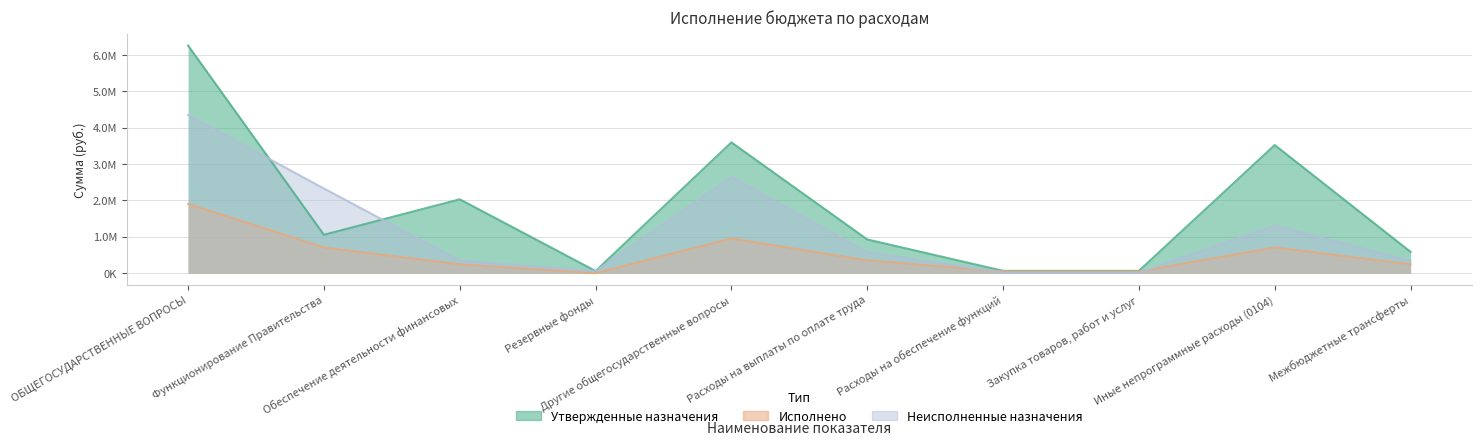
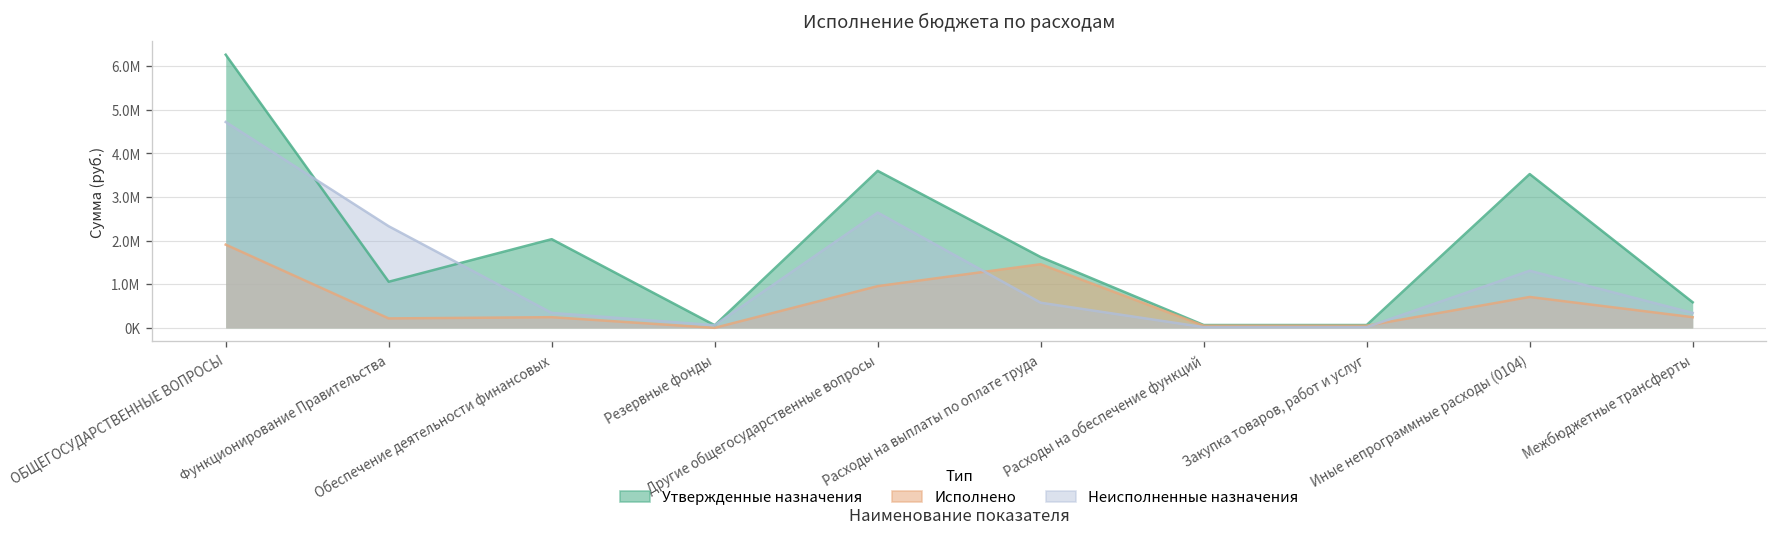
Неисполненные назначения, ОБЩЕГОСУДАРСТВЕННЫЕ ВОПРОСЫ: 4400000 -> 4700000
Исполнено, Функционирование Правительства: 700000 -> 200000
Утвержденные назначения, Расходы на выплаты по оплате труда: 900000 -> 1600000
Исполнено, Расходы на выплаты по оплате труда: 400000 -> 1500000
